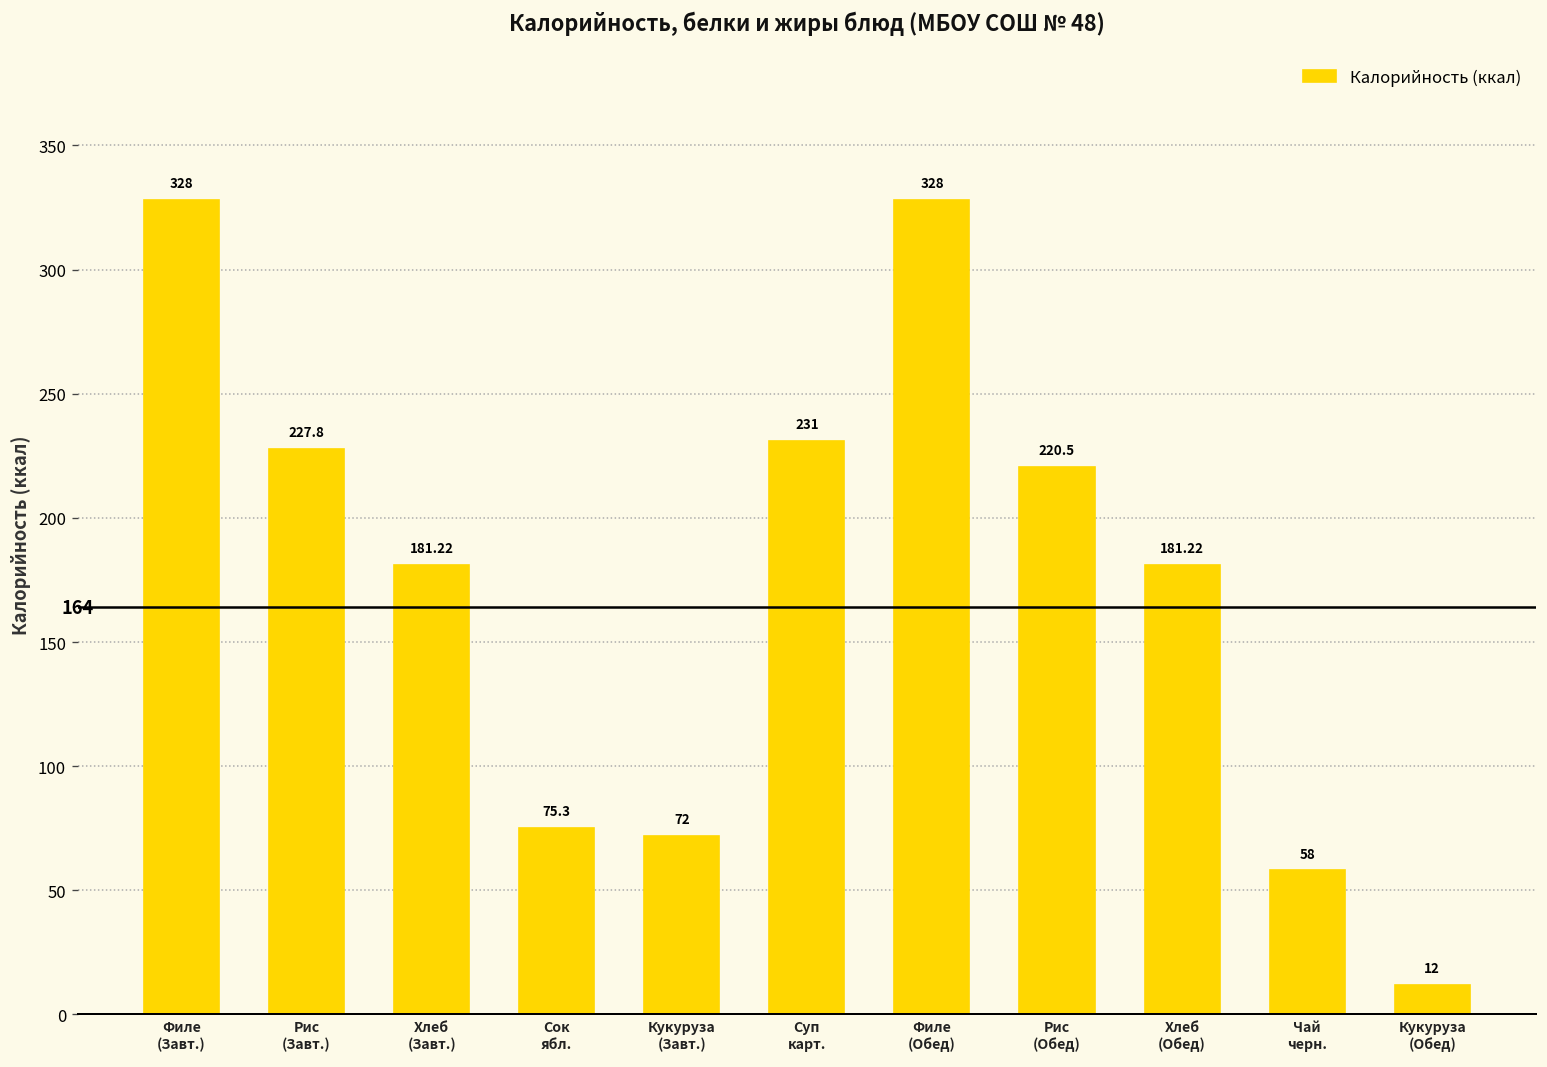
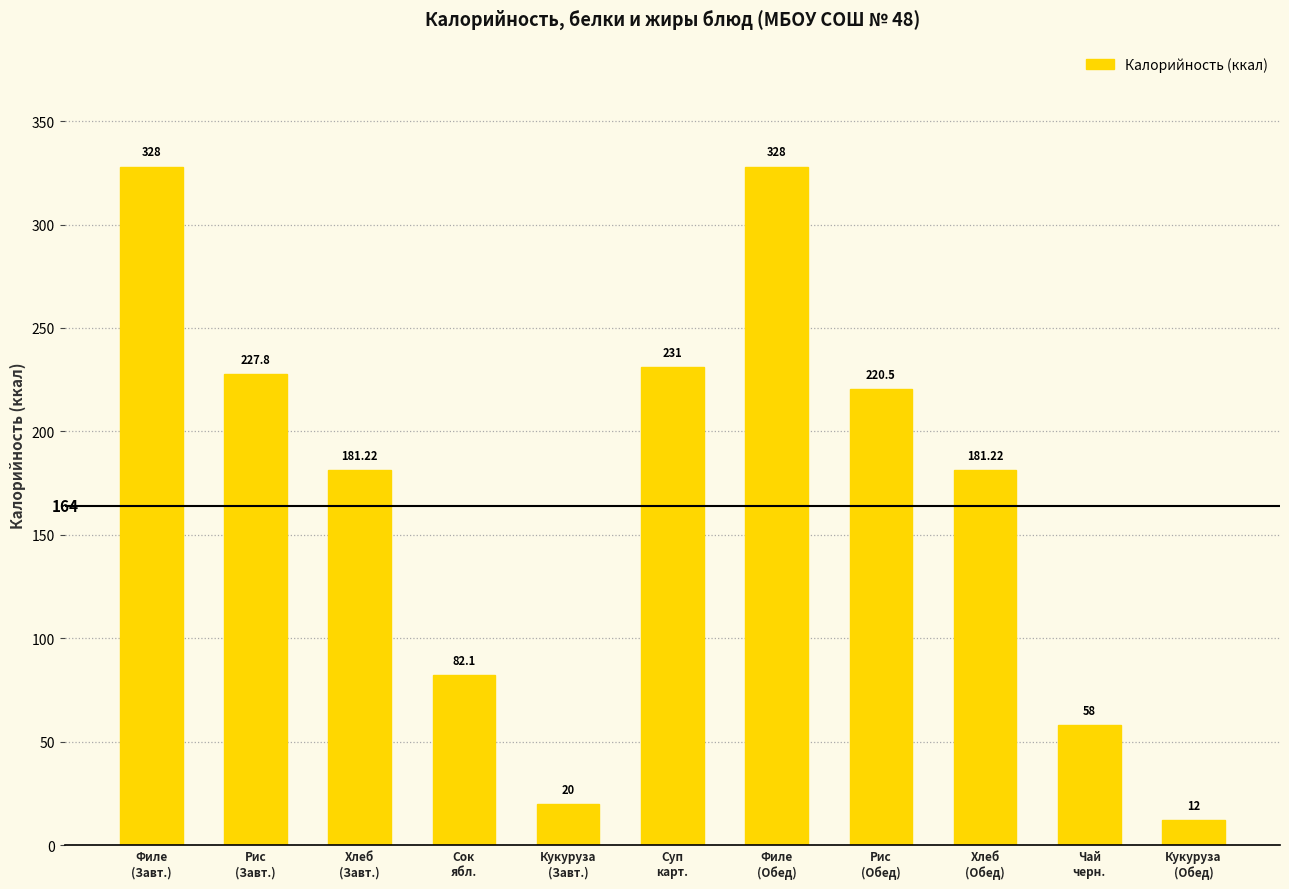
Сок ябл.: 75.3 -> 82.1
Кукуруза (Завт.): 72 -> 20
